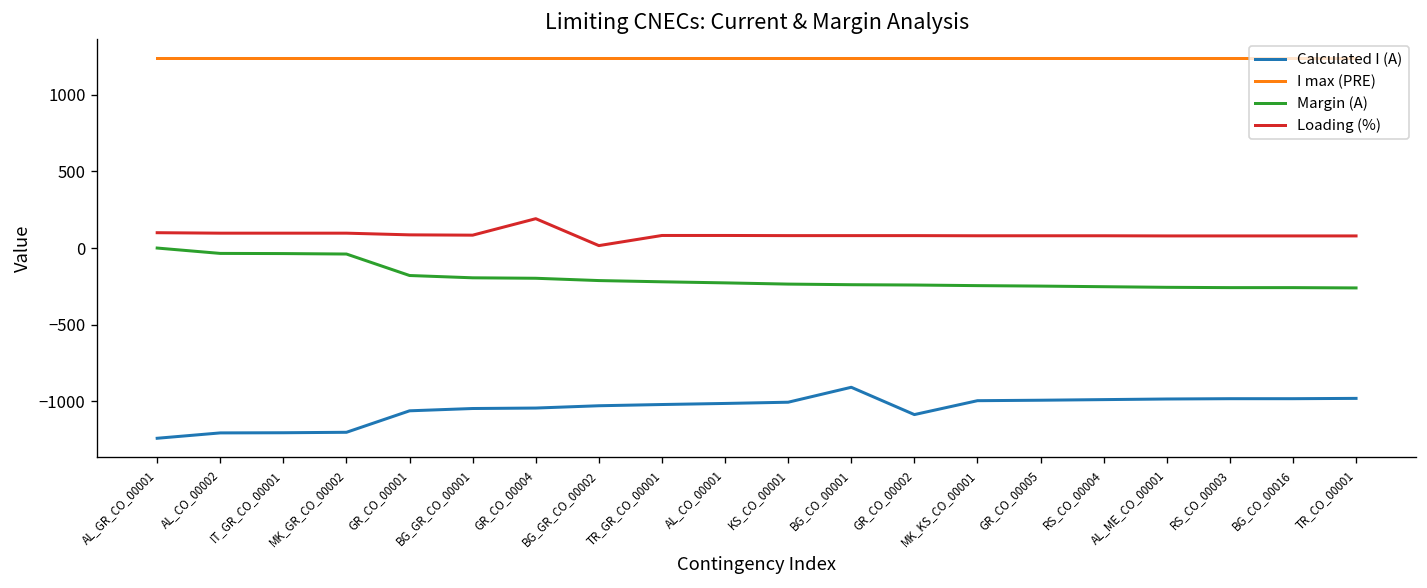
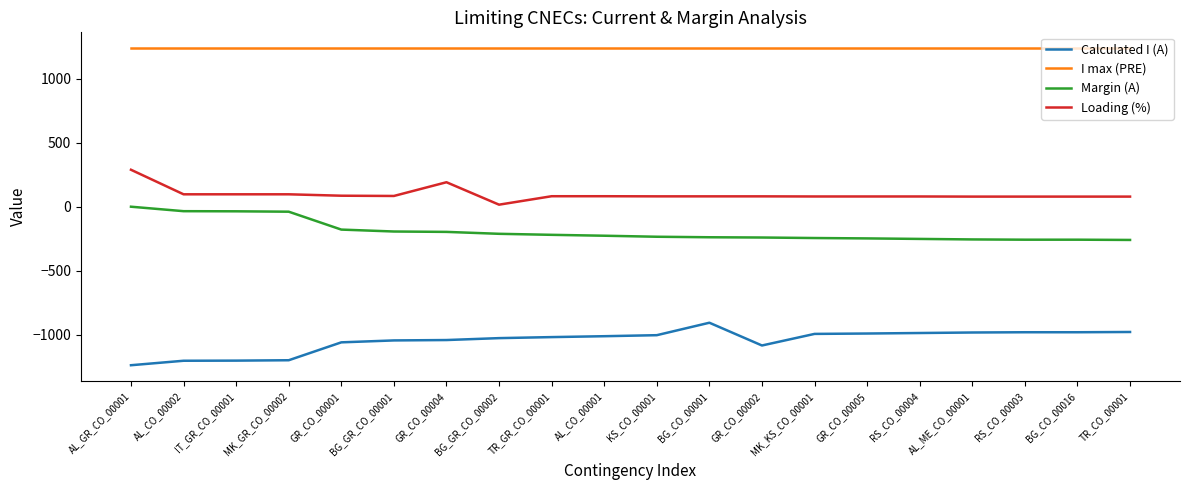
Loading (%), AL_GR_CO_00001: 100 -> 290
